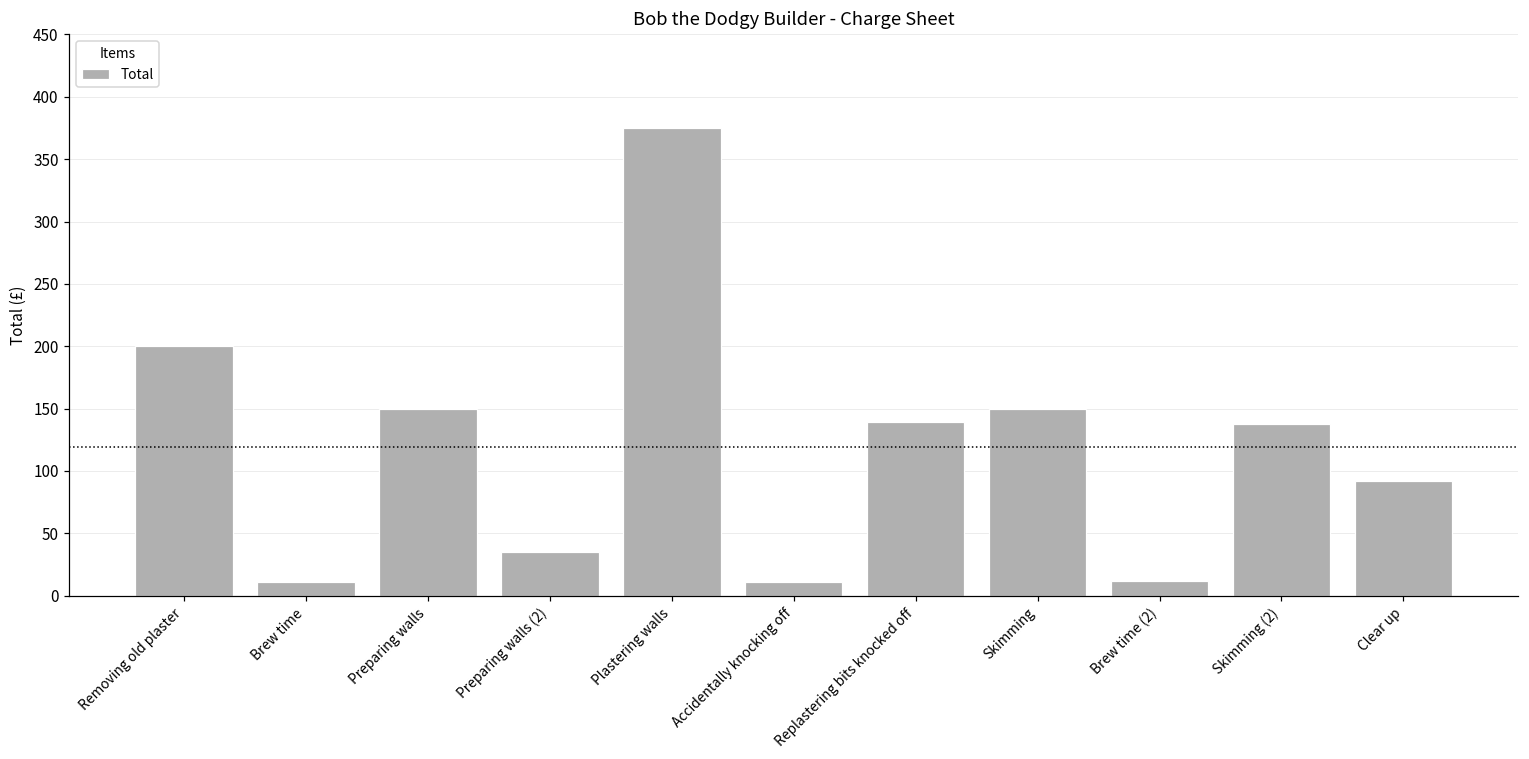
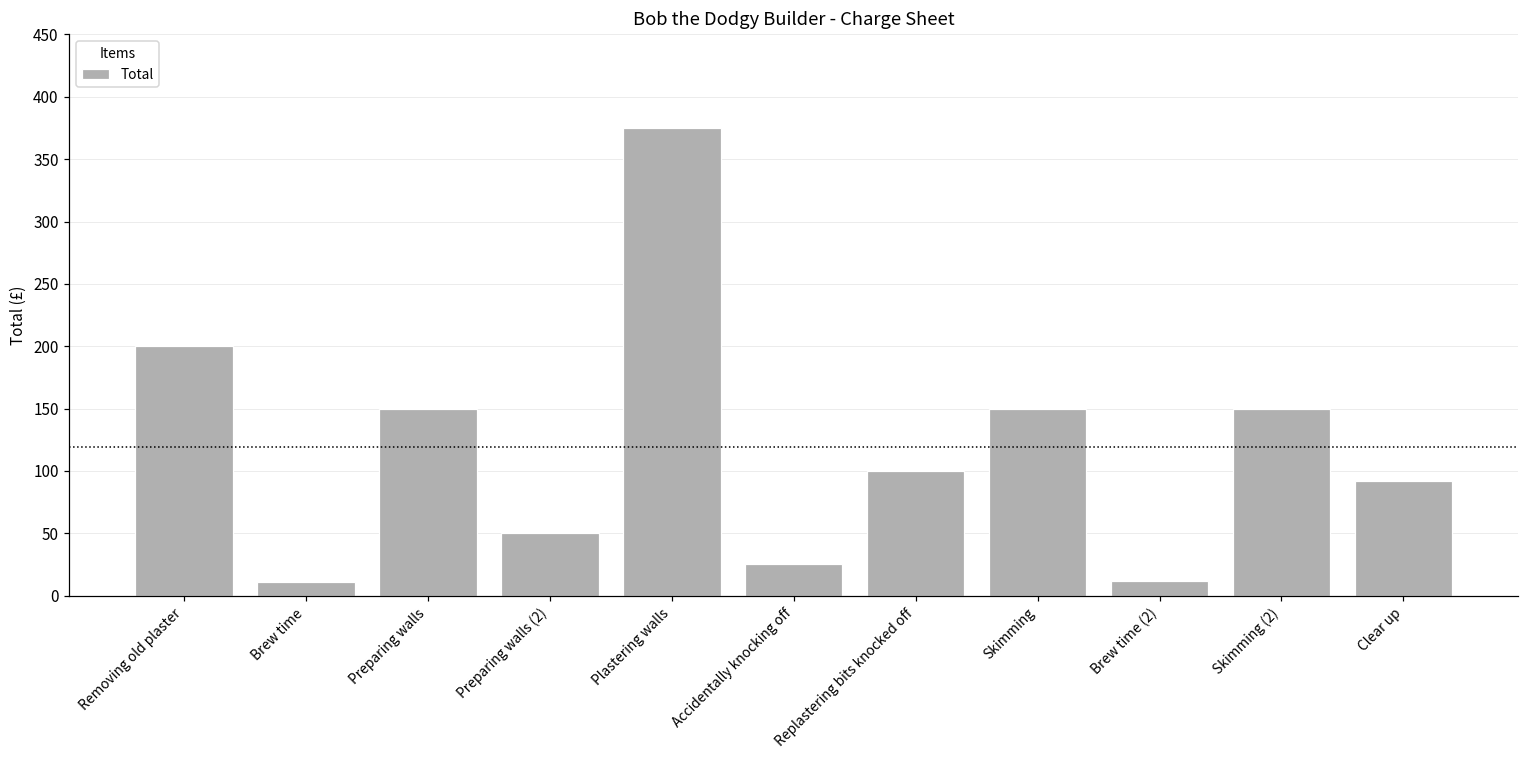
Preparing walls (2): 35 -> 50
Accidentally knocking off: 11 -> 25
Replastering bits knocked off: 139 -> 100
Skimming (2): 138 -> 150
